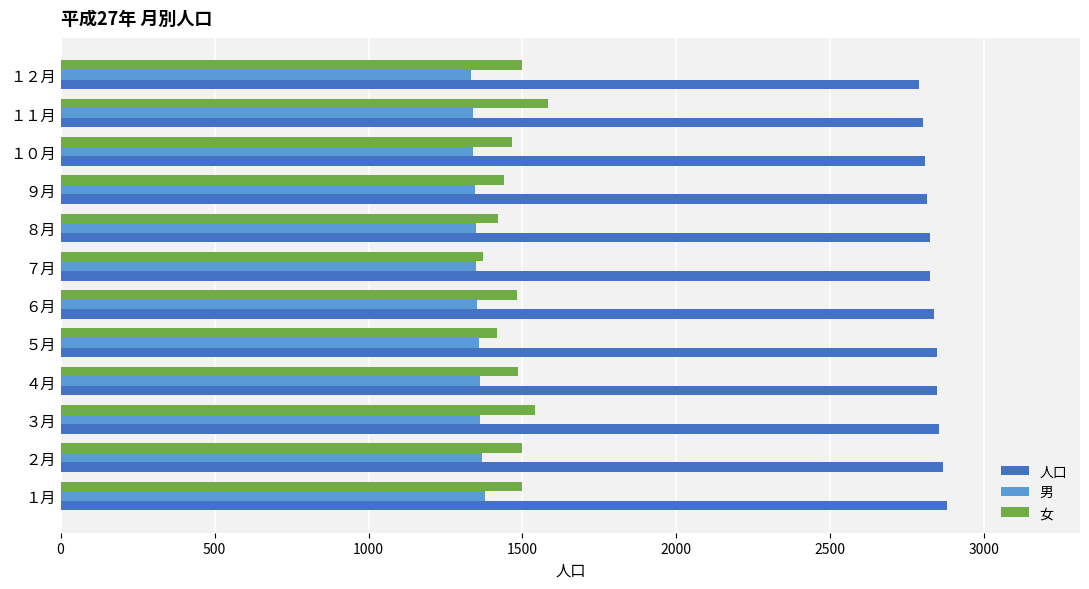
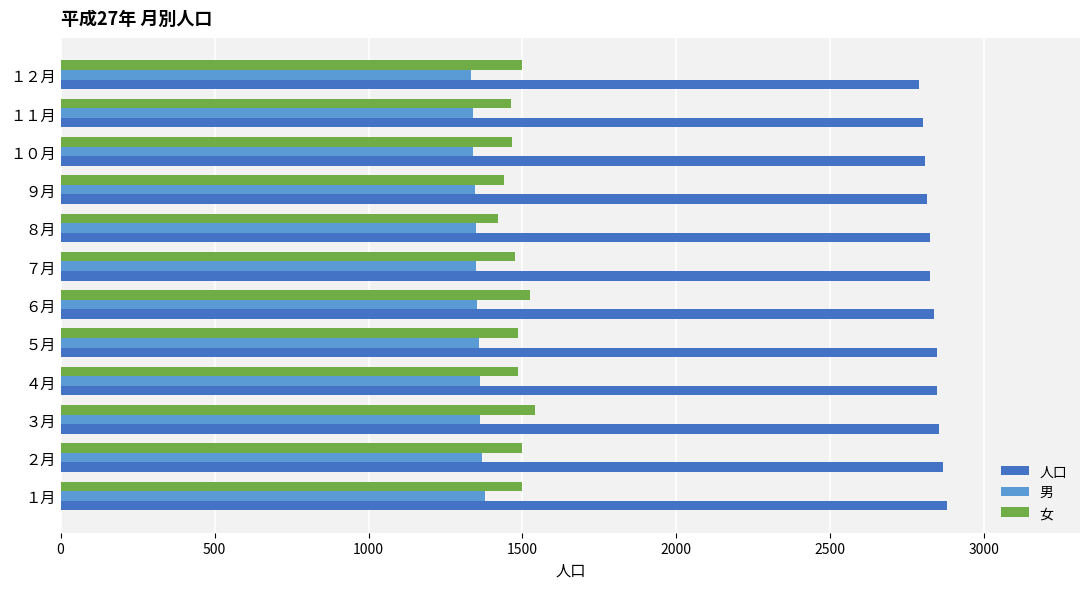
女, １１月: 1580 -> 1460
女, ７月: 1370 -> 1480
女, ６月: 1480 -> 1520
女, ５月: 1420 -> 1490
